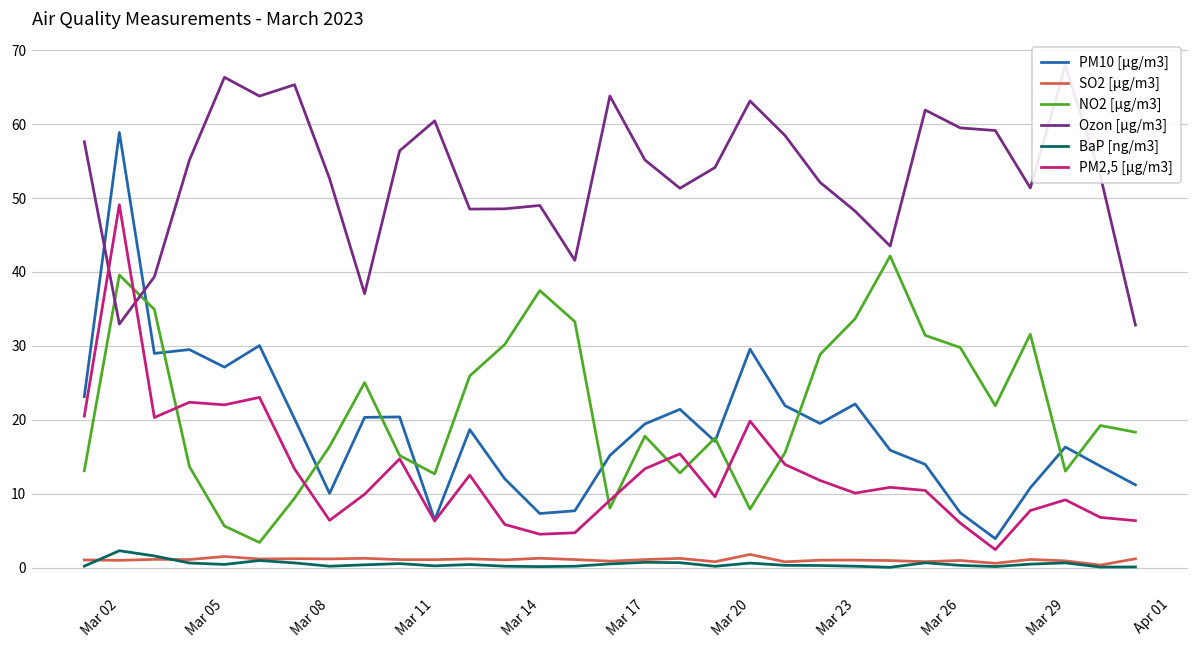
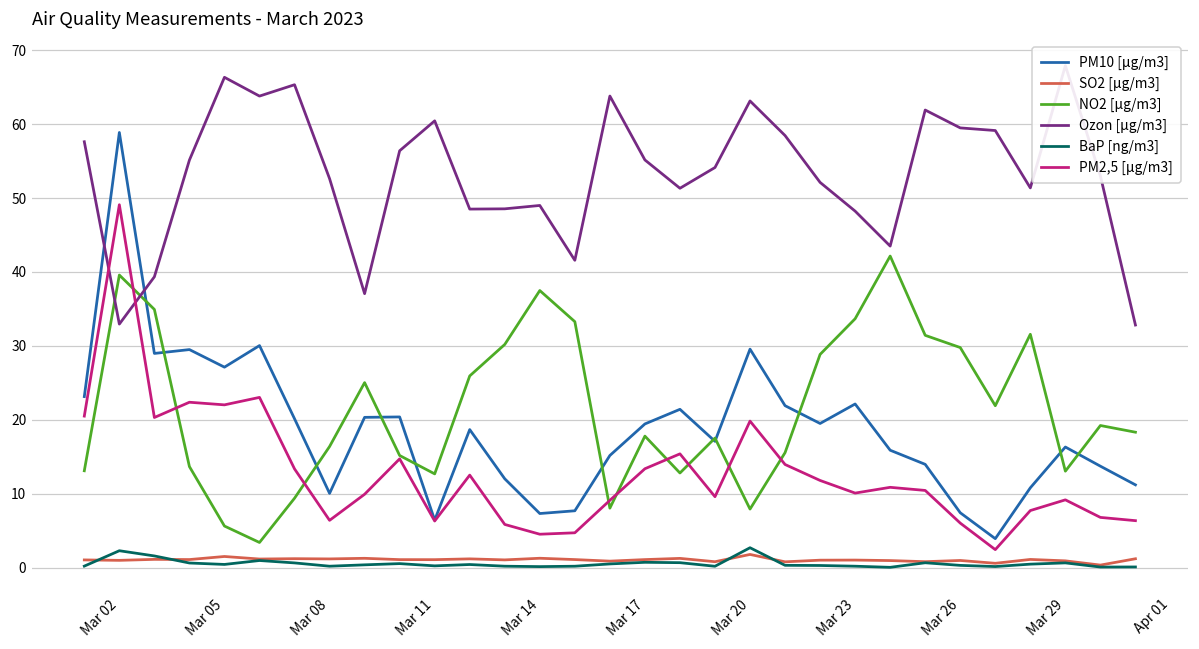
BaP [ng/m3], Mar 20: 1 -> 3
